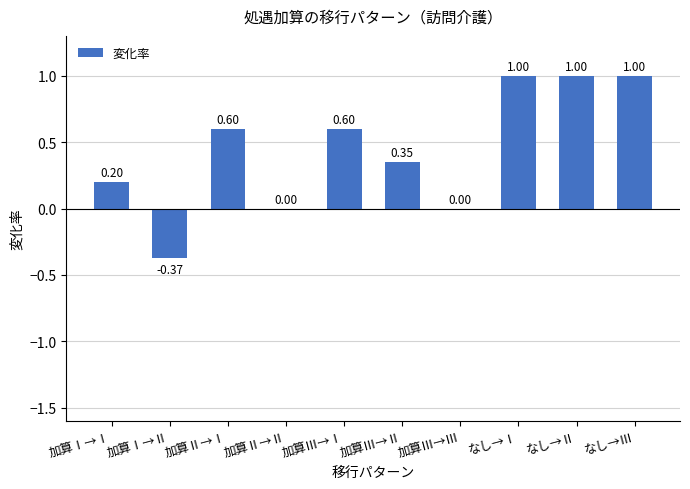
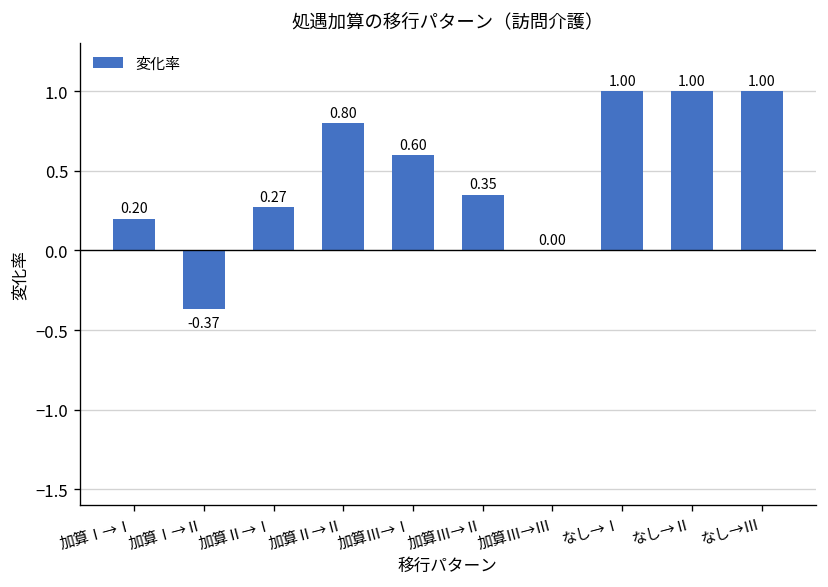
加算Ⅱ→Ⅰ: 0.60 -> 0.27
加算Ⅱ→Ⅱ: 0.00 -> 0.80
